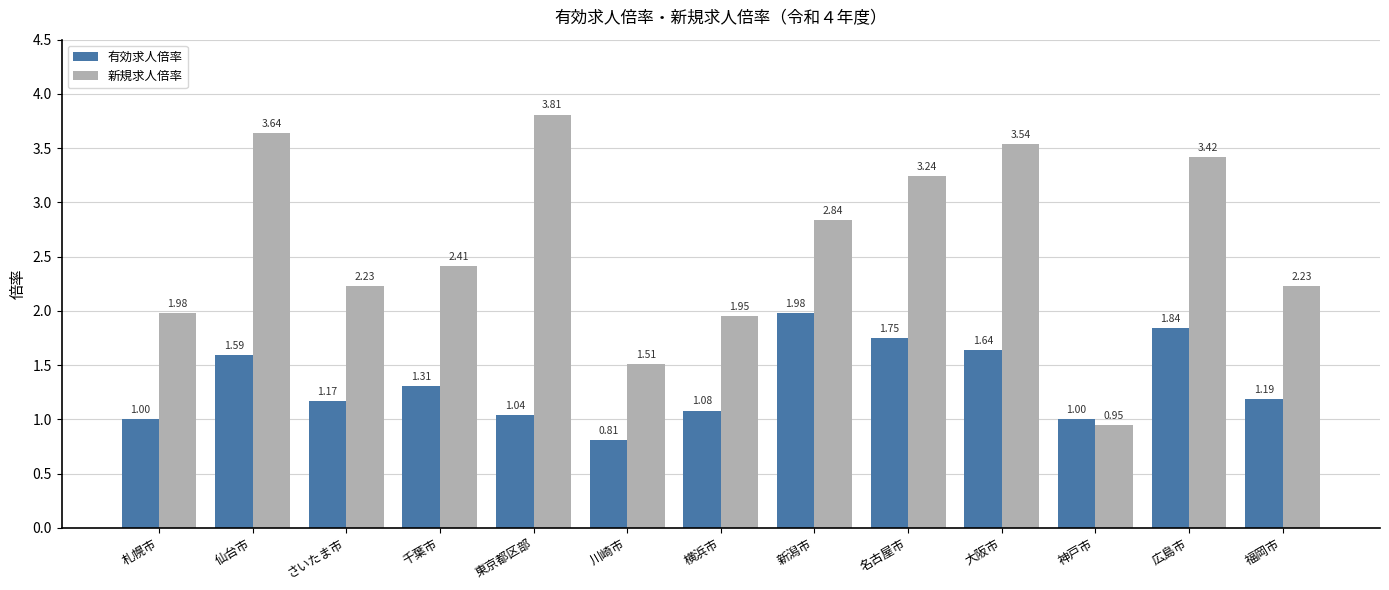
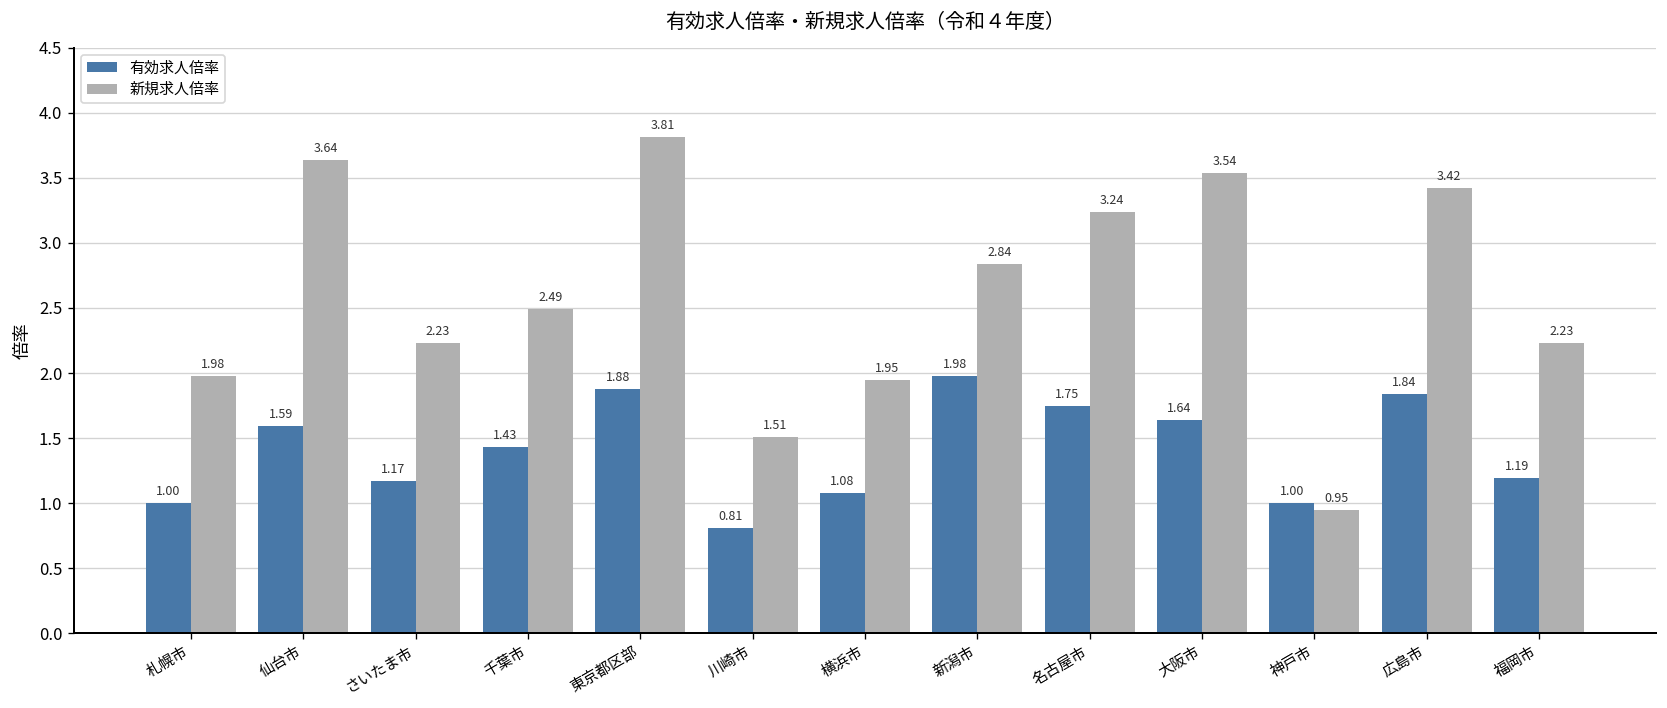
有効求人倍率, 千葉市: 1.31 -> 1.43
新規求人倍率, 千葉市: 2.41 -> 2.49
有効求人倍率, 東京都区部: 1.04 -> 1.88
